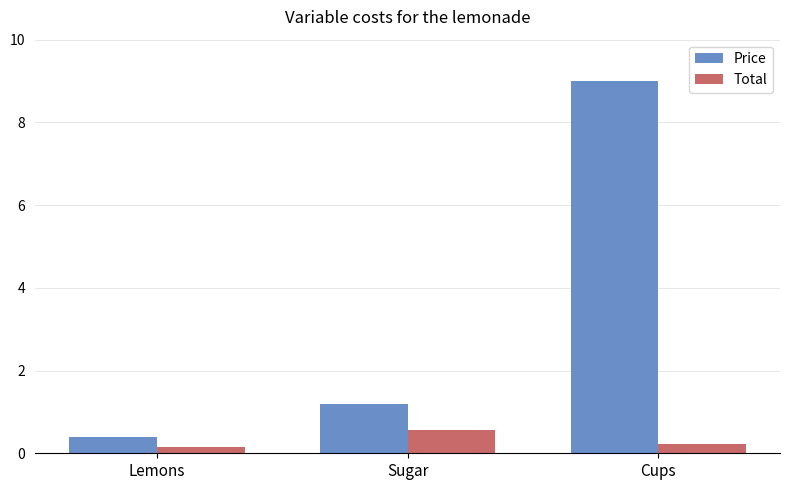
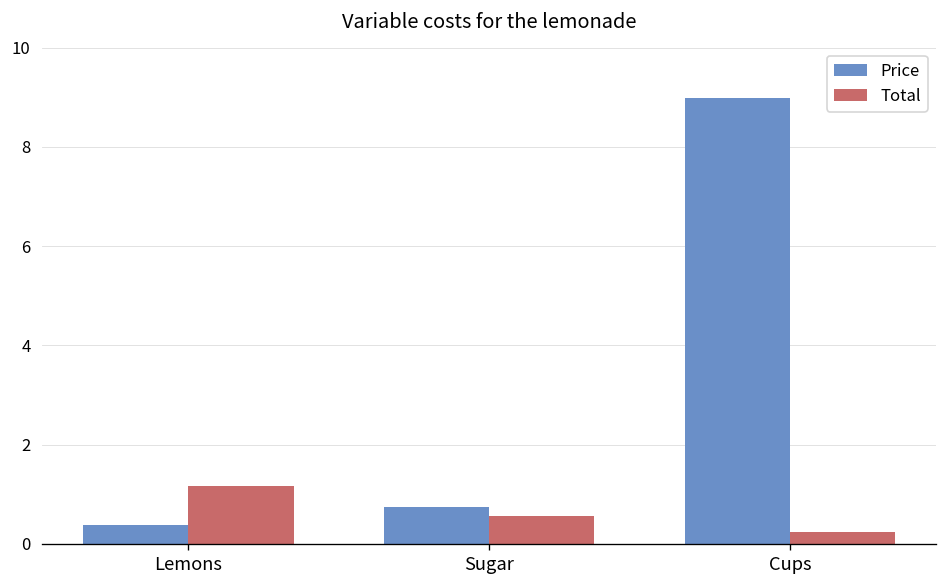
Total, Lemons: 0.2 -> 1.2
Price, Sugar: 1.2 -> 0.7
